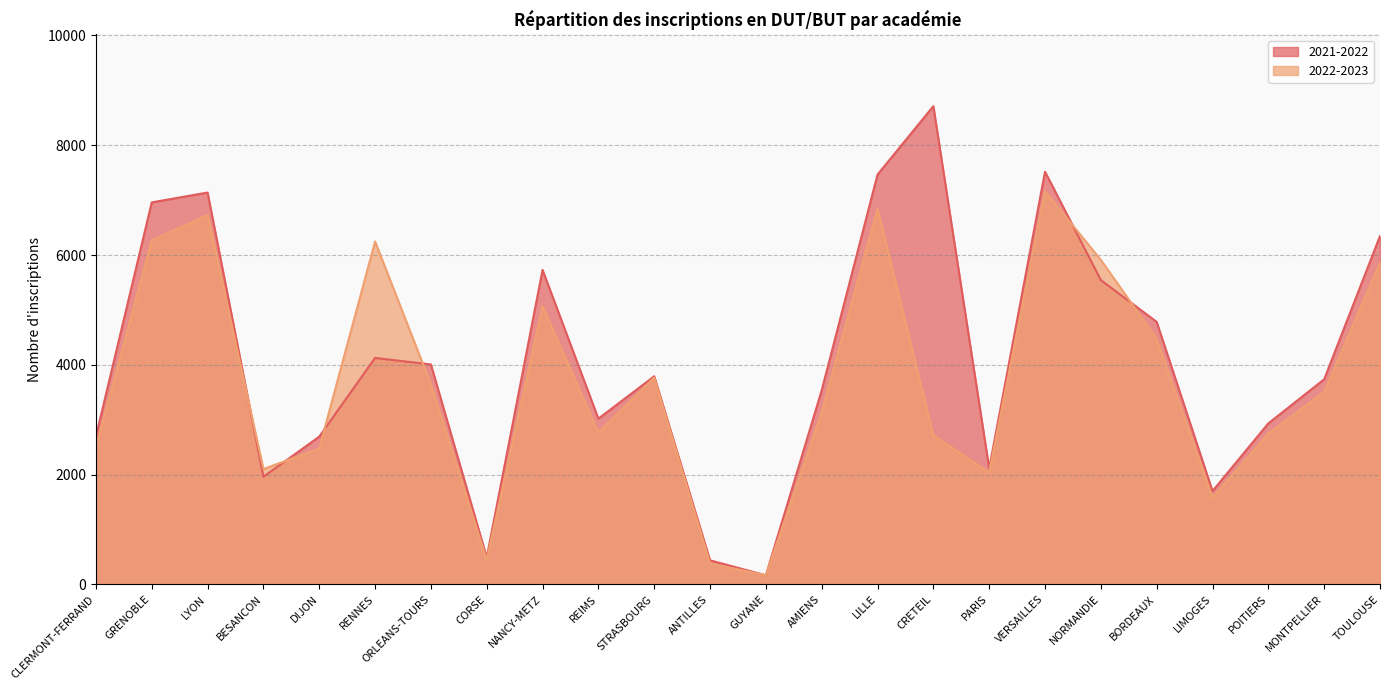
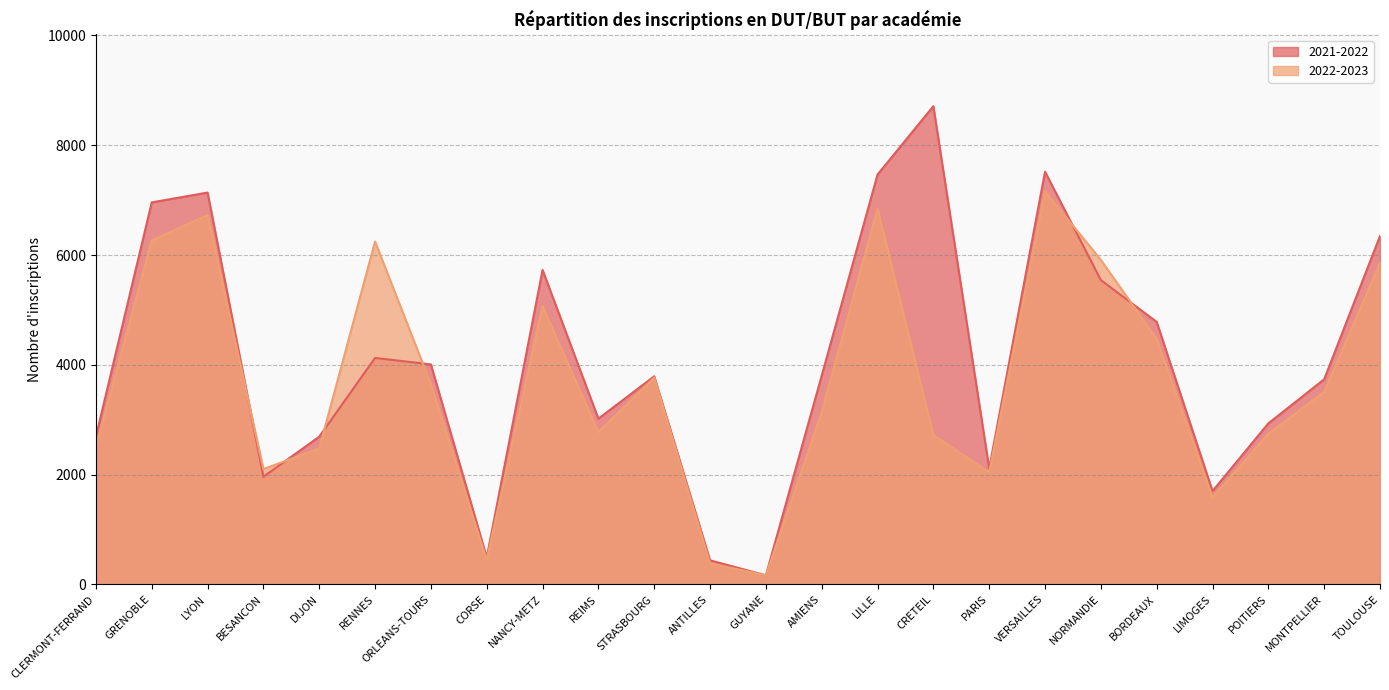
2021-2022, AMIENS: 3500 -> 3800
